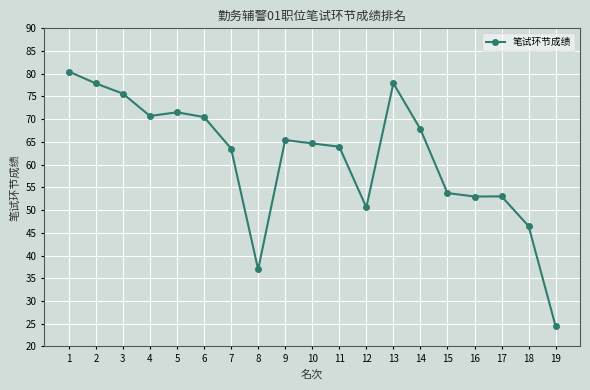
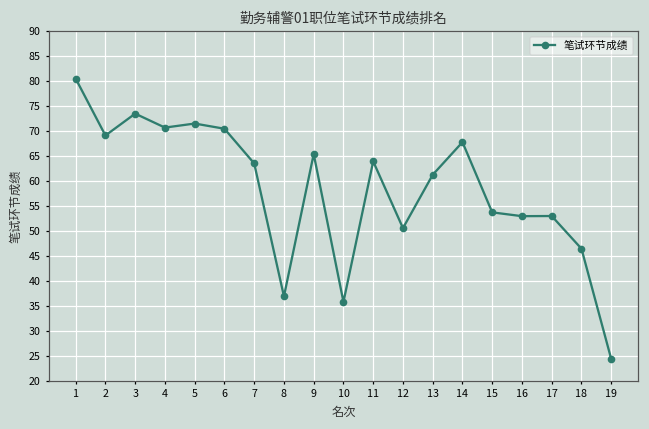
2: 78 -> 69
3: 76 -> 74
10: 65 -> 36
13: 78 -> 61
